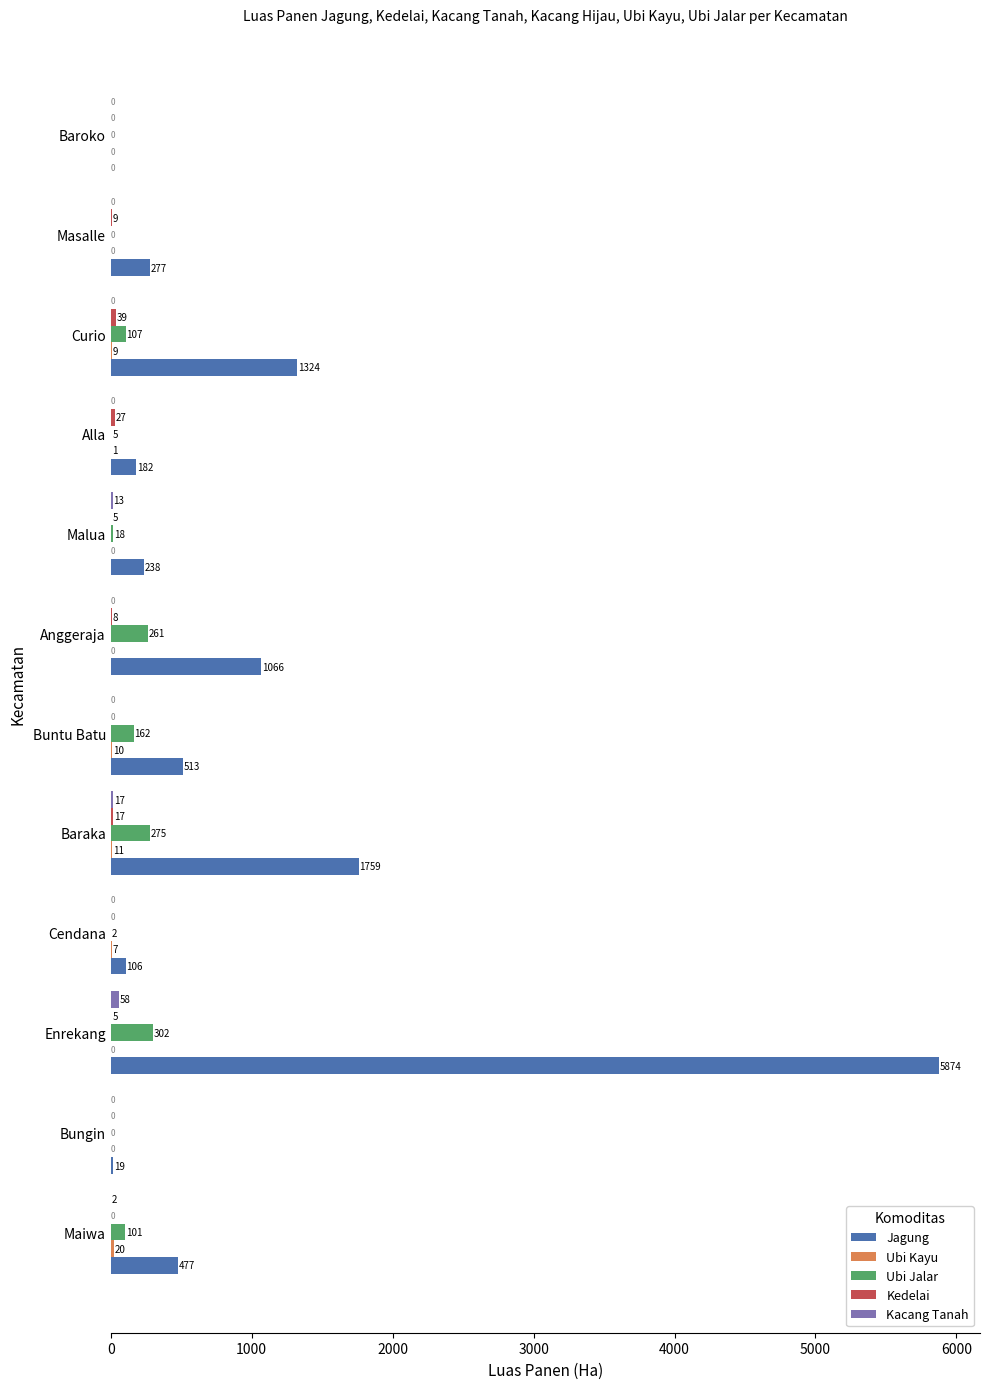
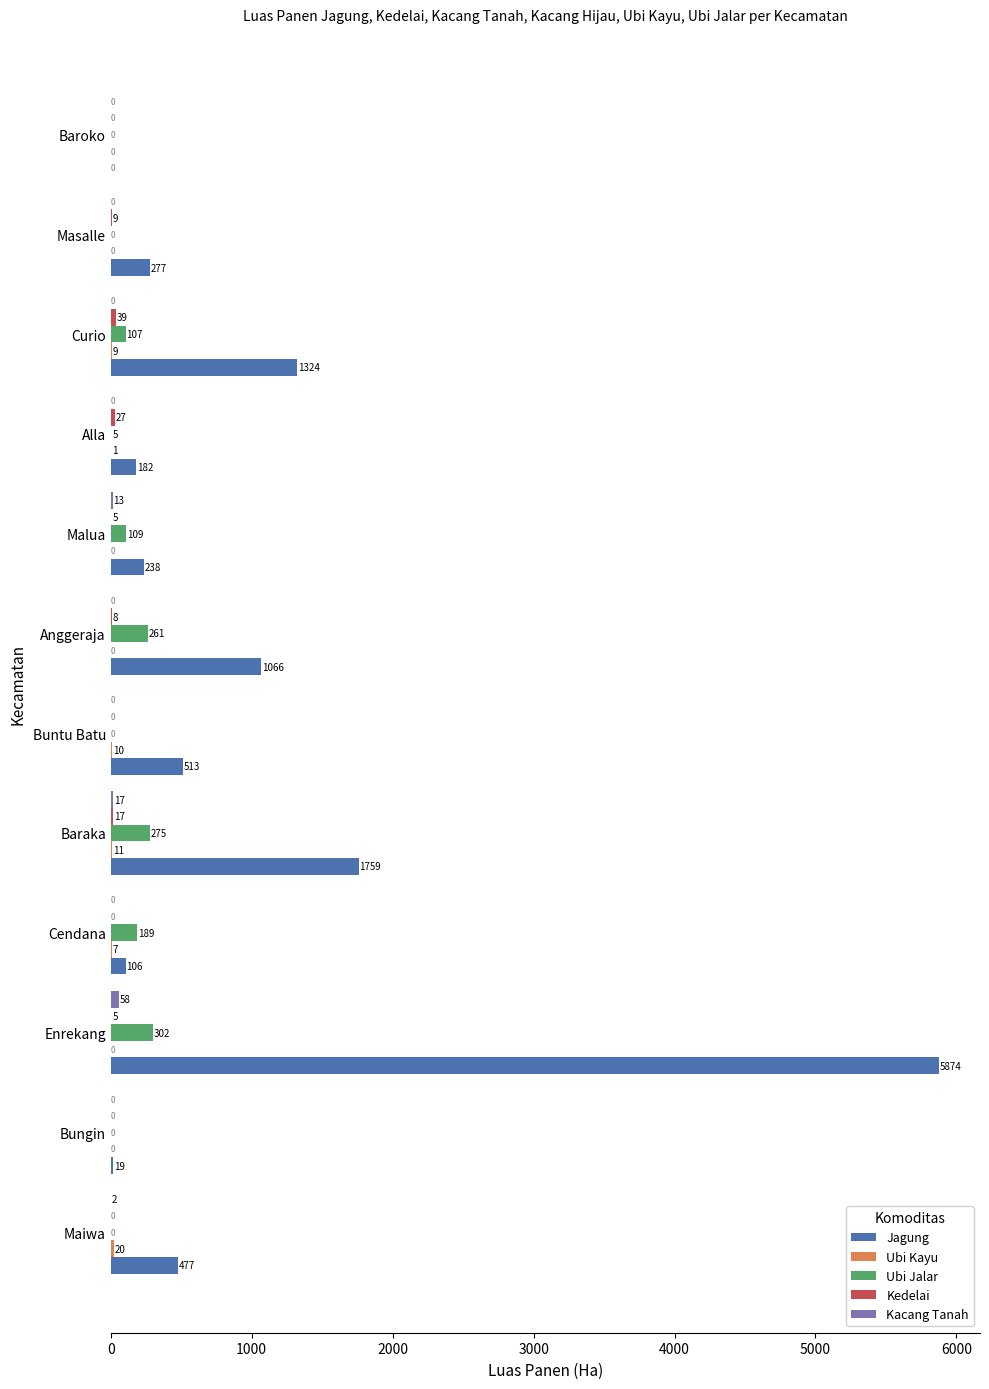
Ubi Jalar, Malua: 18 -> 109
Ubi Jalar, Buntu Batu: 162 -> 0
Ubi Jalar, Cendana: 2 -> 189
Ubi Jalar, Maiwa: 101 -> 0
